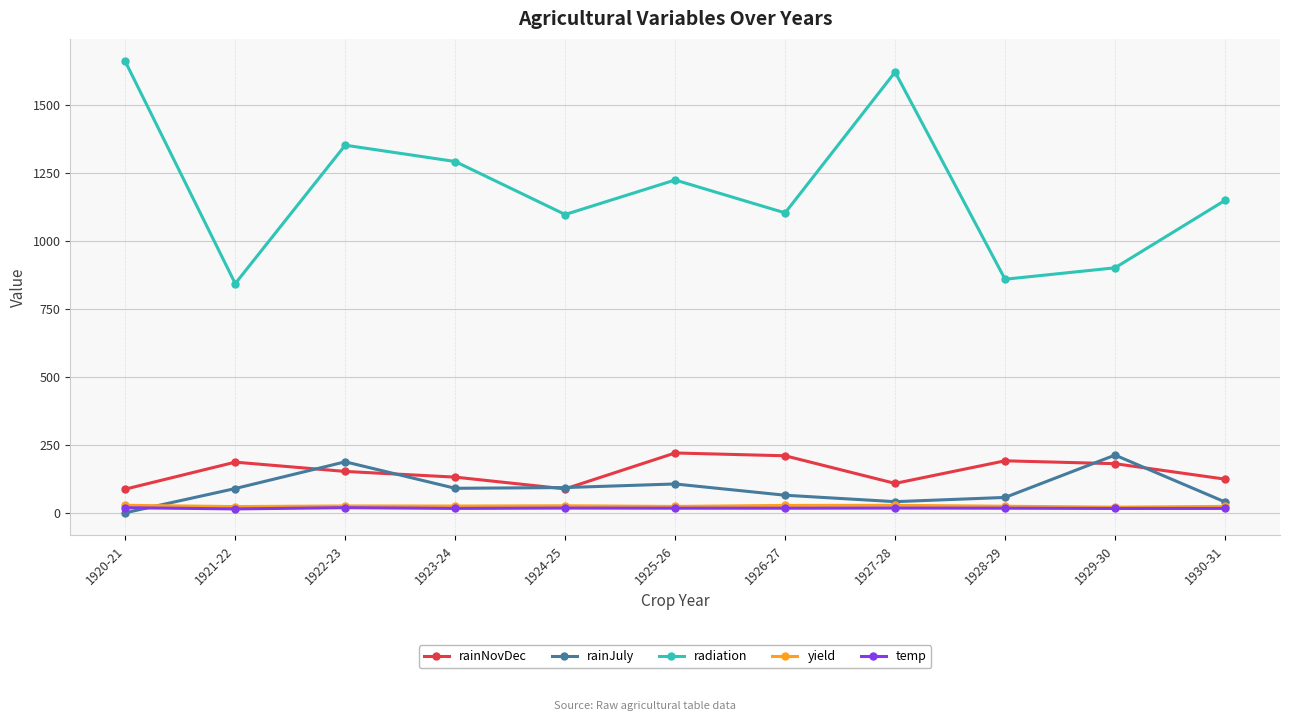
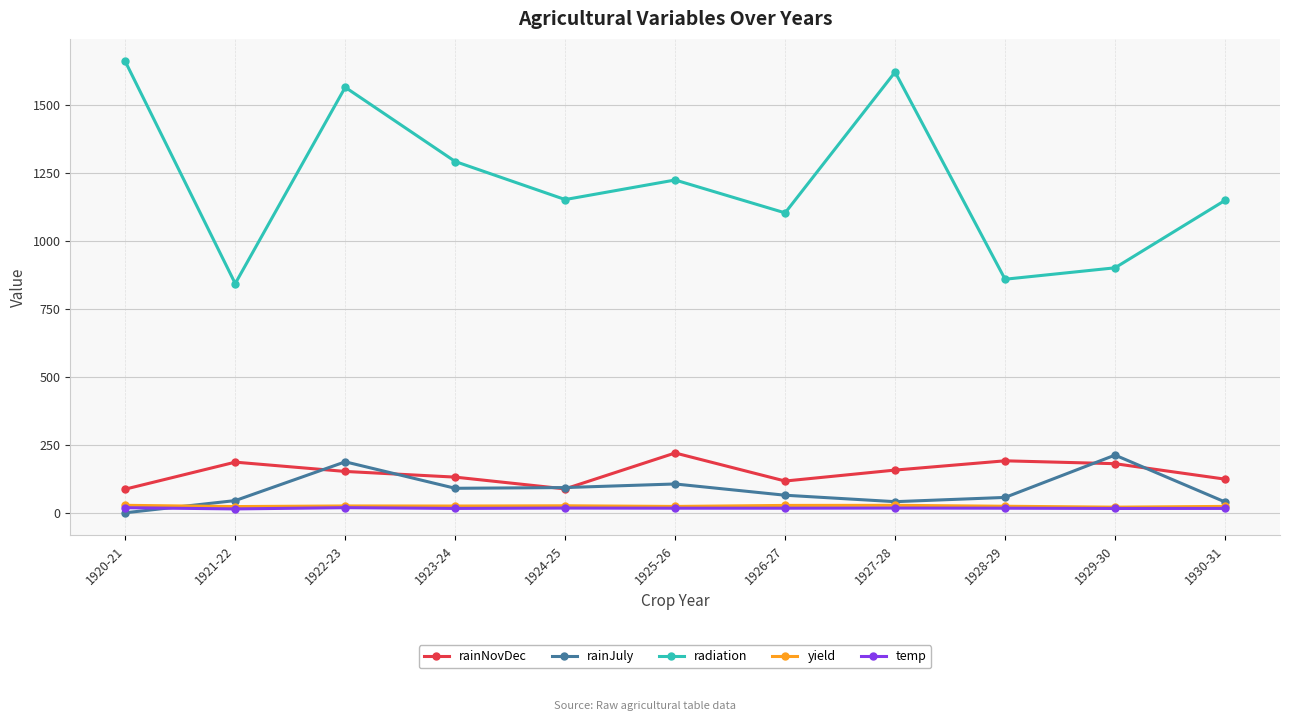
rainJuly, 1921-22: 90 -> 50
radiation, 1922-23: 1350 -> 1570
radiation, 1924-25: 1100 -> 1150
rainNovDec, 1926-27: 210 -> 120
rainNovDec, 1927-28: 110 -> 160
